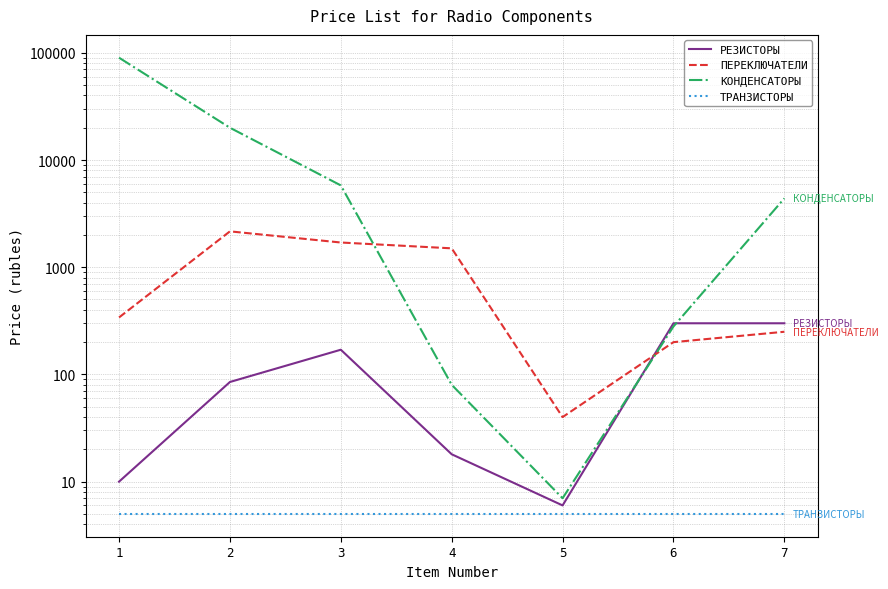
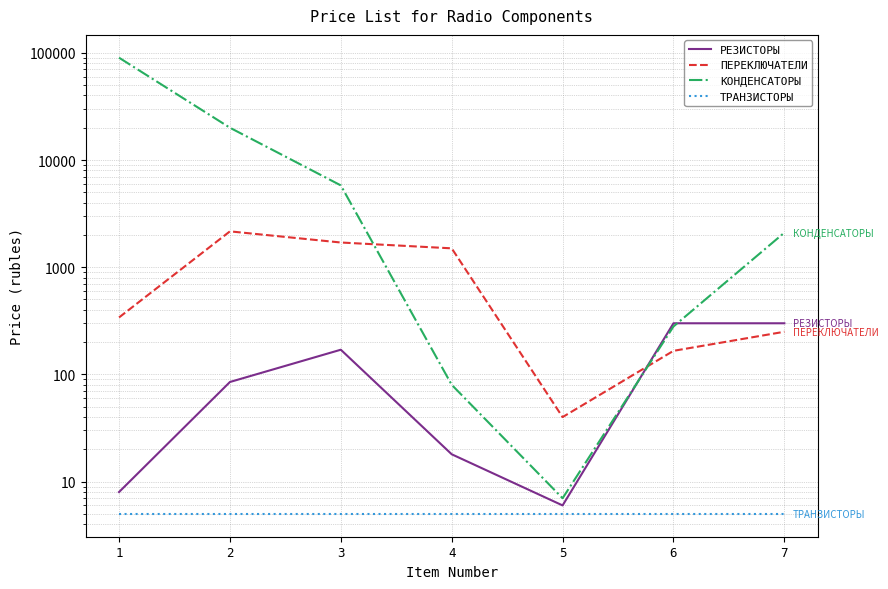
РЕЗИСТОРЫ, 1: 10 -> 8
ПЕРЕКЛЮЧАТЕЛИ, 6: 200 -> 170
КОНДЕНСАТОРЫ, 7: 4400 -> 2100
